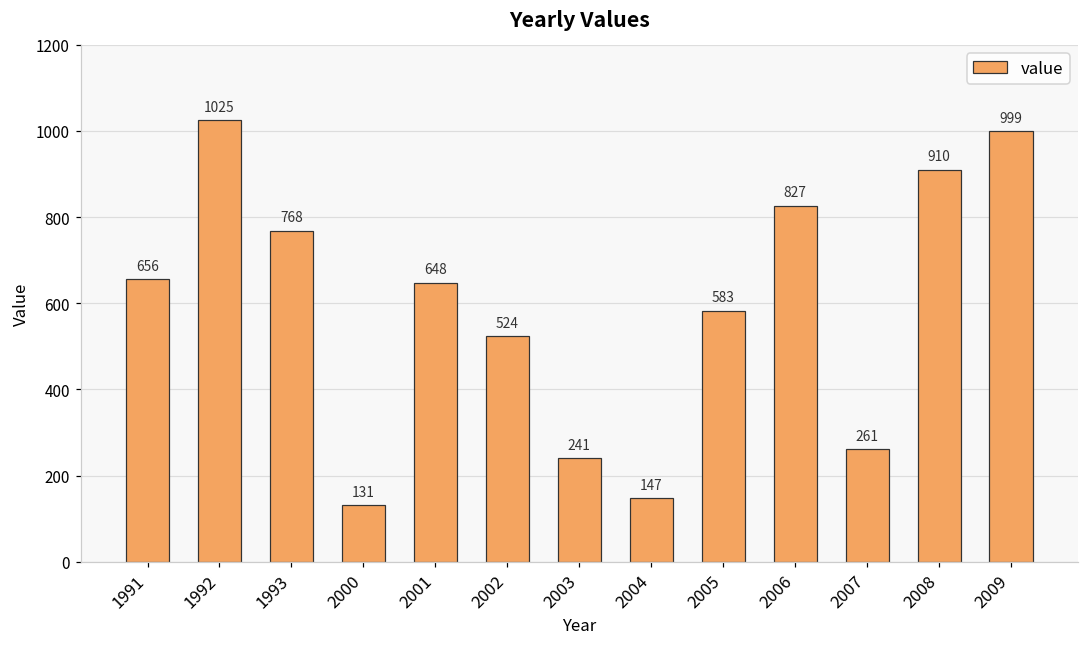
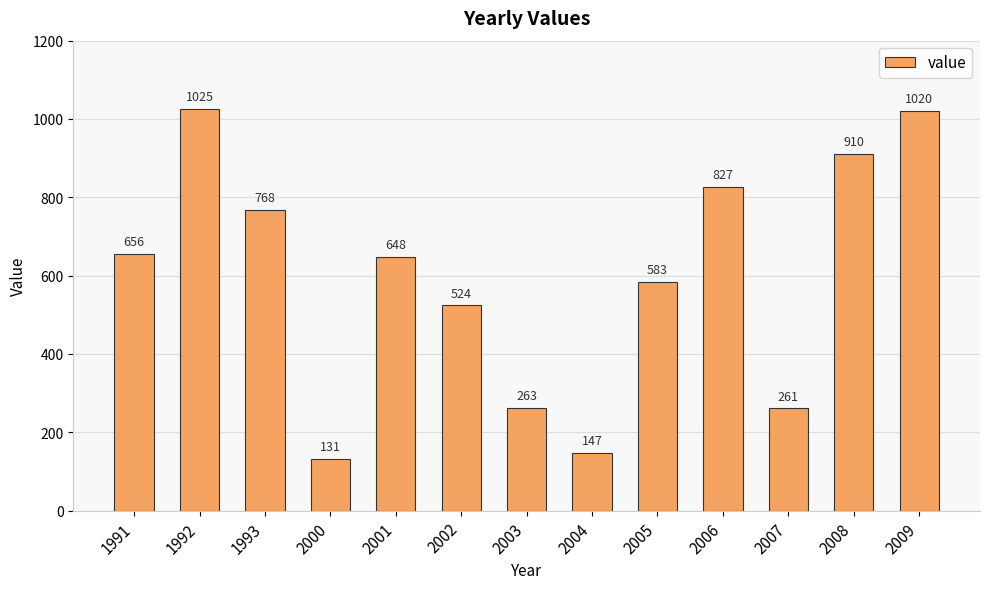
2003: 241 -> 263
2009: 999 -> 1020
